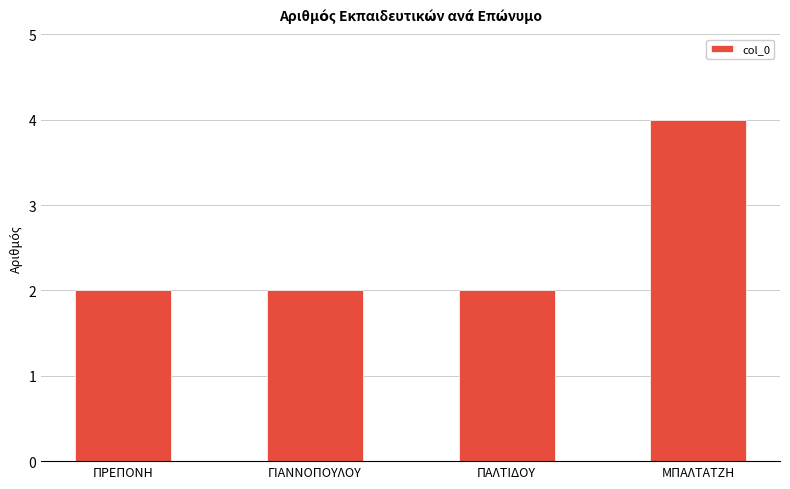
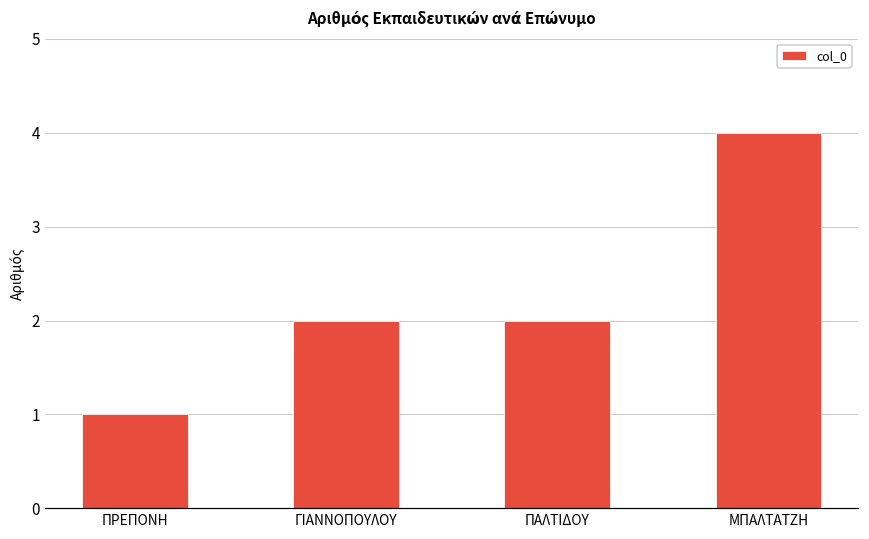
ΠΡΕΠΟΝΗ: 2 -> 1
